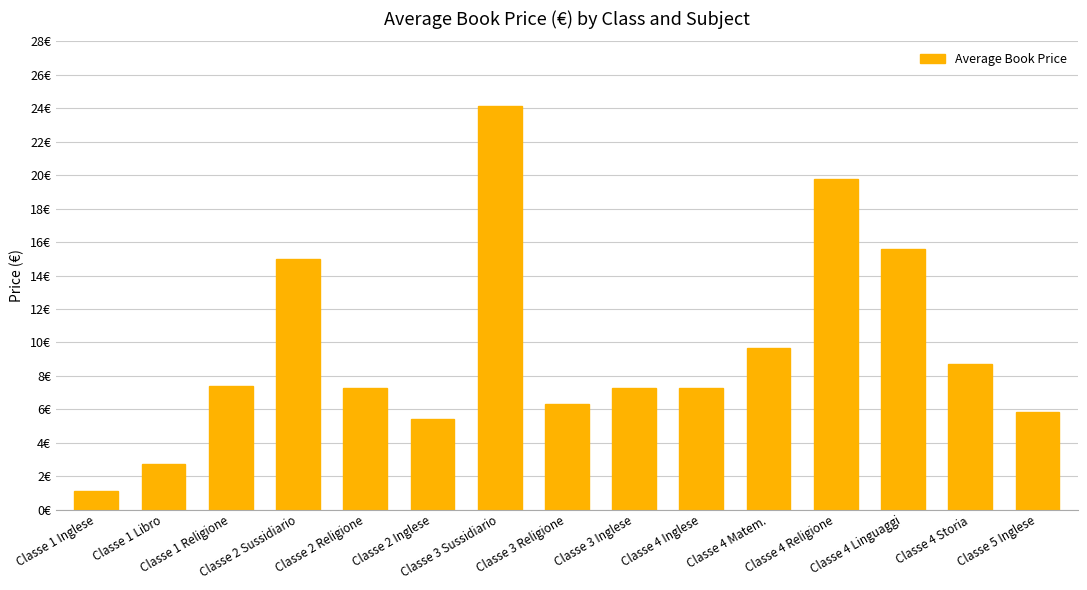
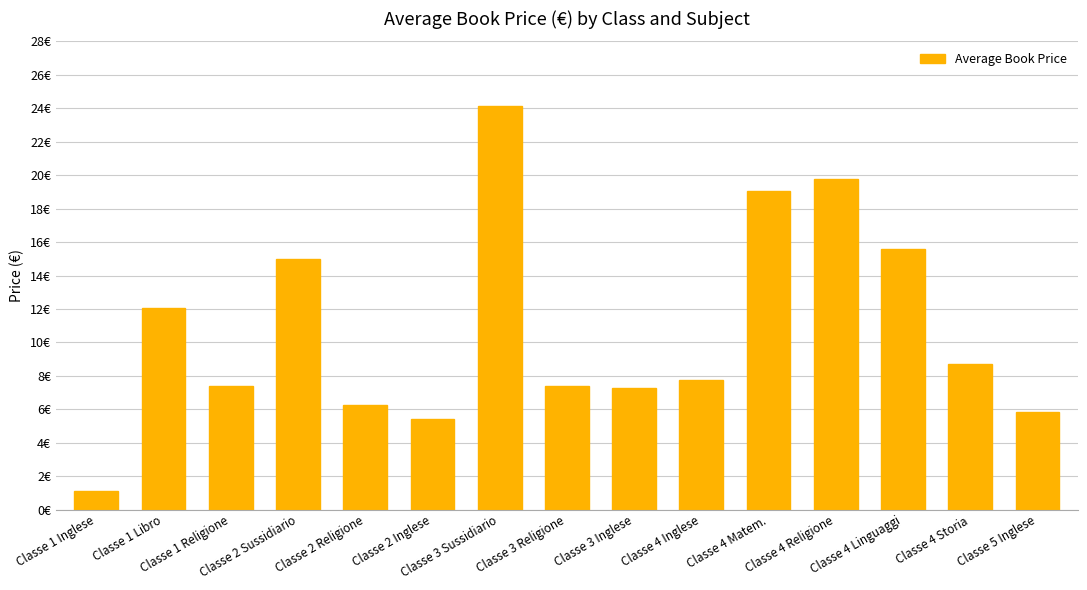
Classe 1 Libro: 2.8€ -> 12.0€
Classe 2 Religione: 7.3€ -> 6.3€
Classe 3 Religione: 6.3€ -> 7.4€
Classe 4 Inglese: 7.3€ -> 7.8€
Classe 4 Matem.: 9.7€ -> 19.1€
